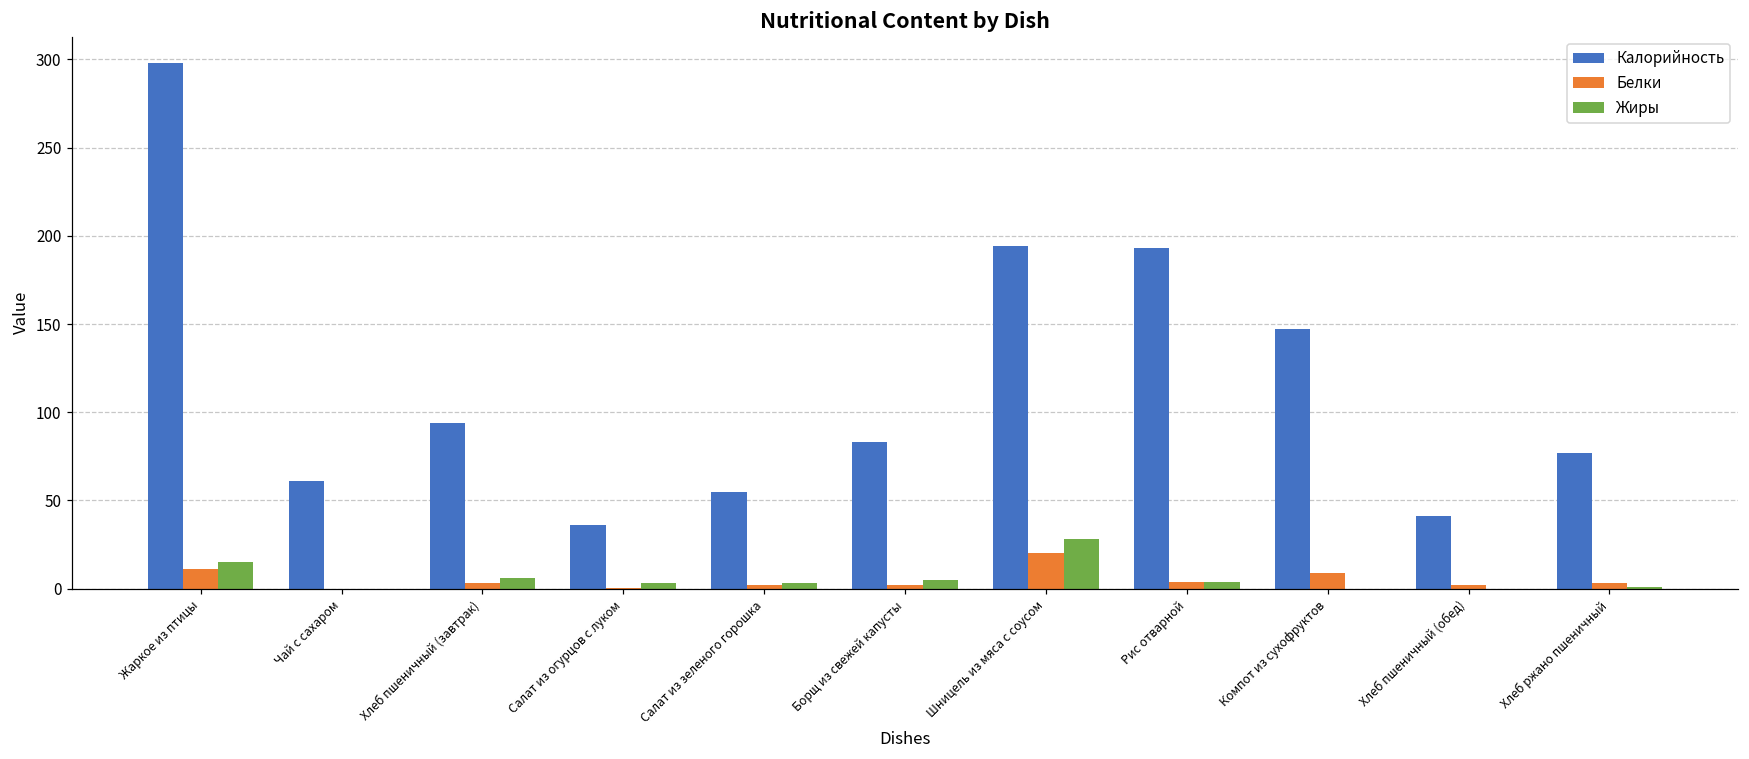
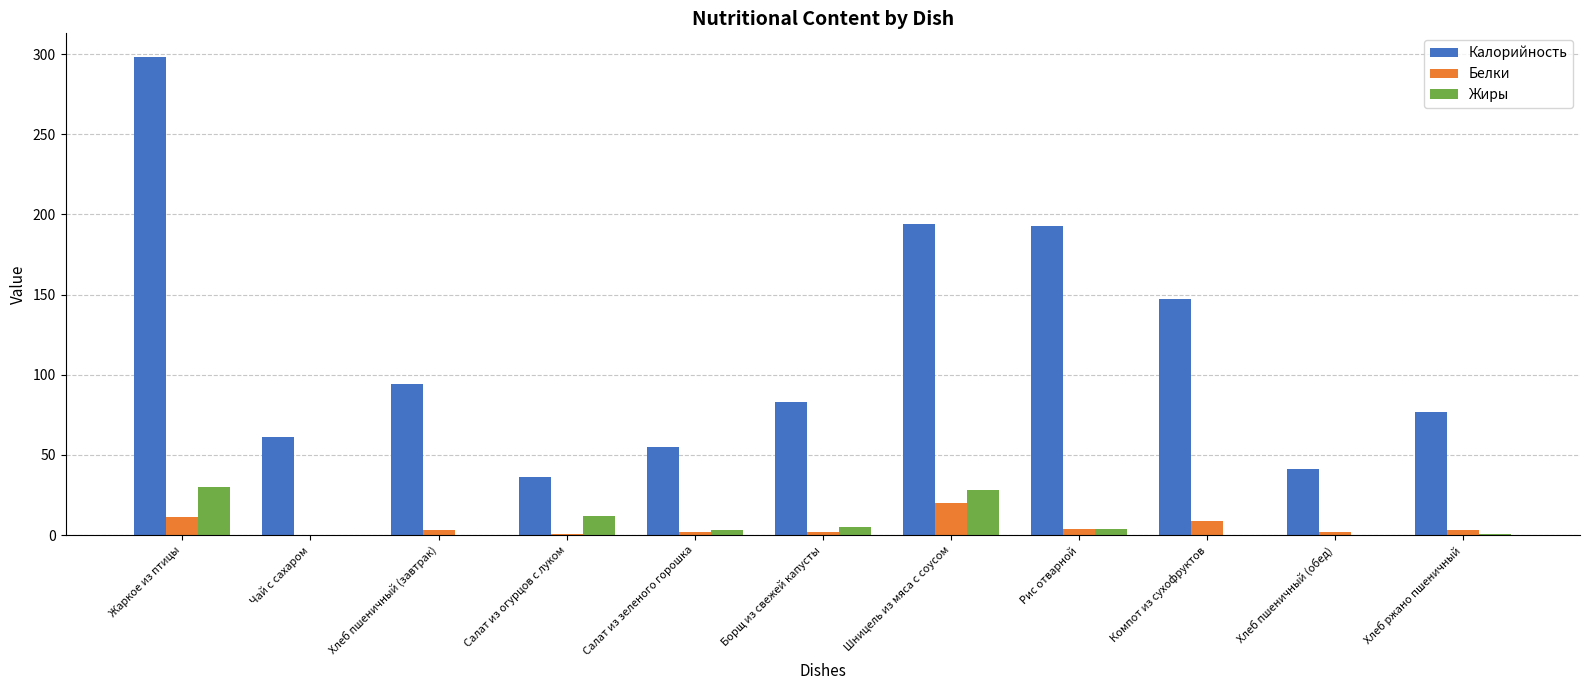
Жиры, Жаркое из птицы: 15 -> 30
Жиры, Хлеб пшеничный (завтрак): 6 -> 0
Жиры, Салат из огурцов с луком: 3 -> 12
